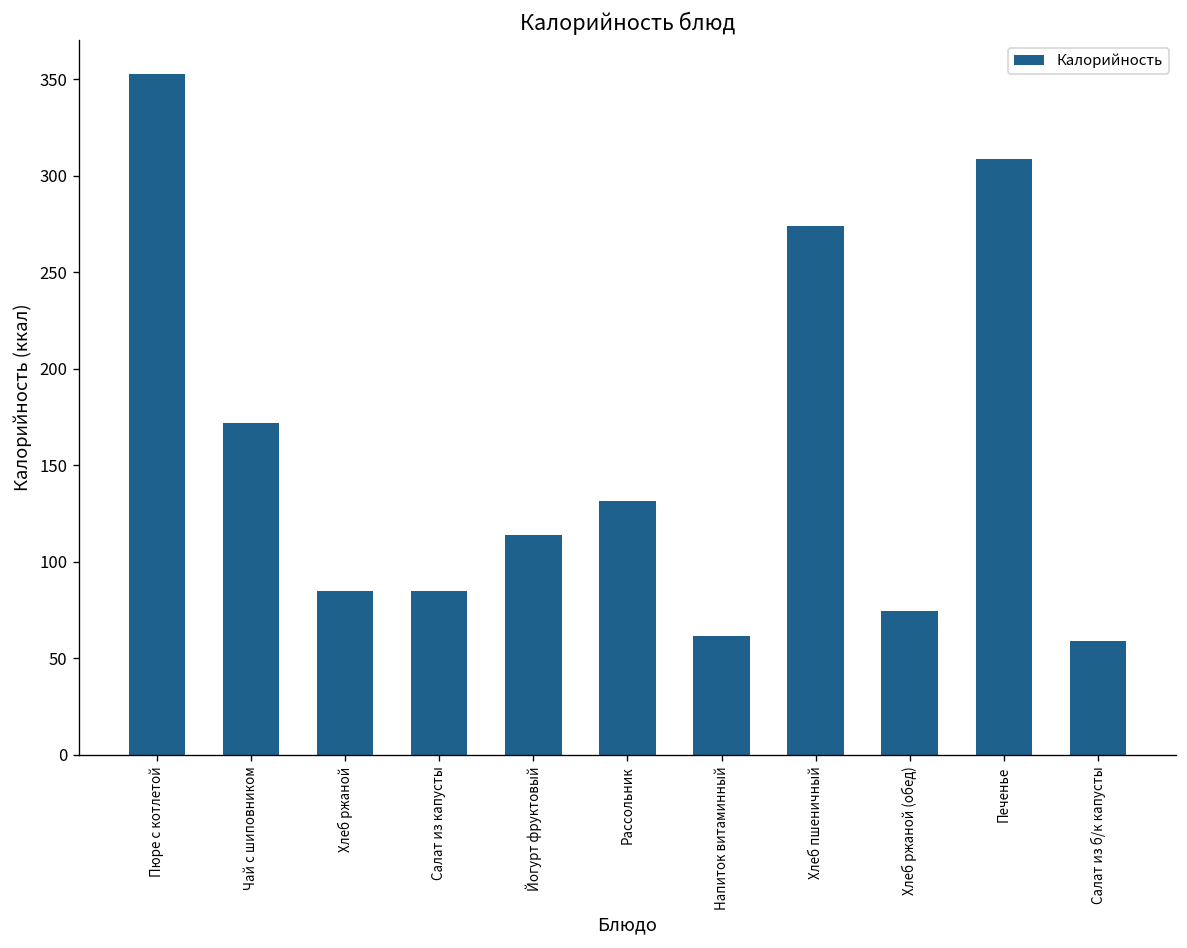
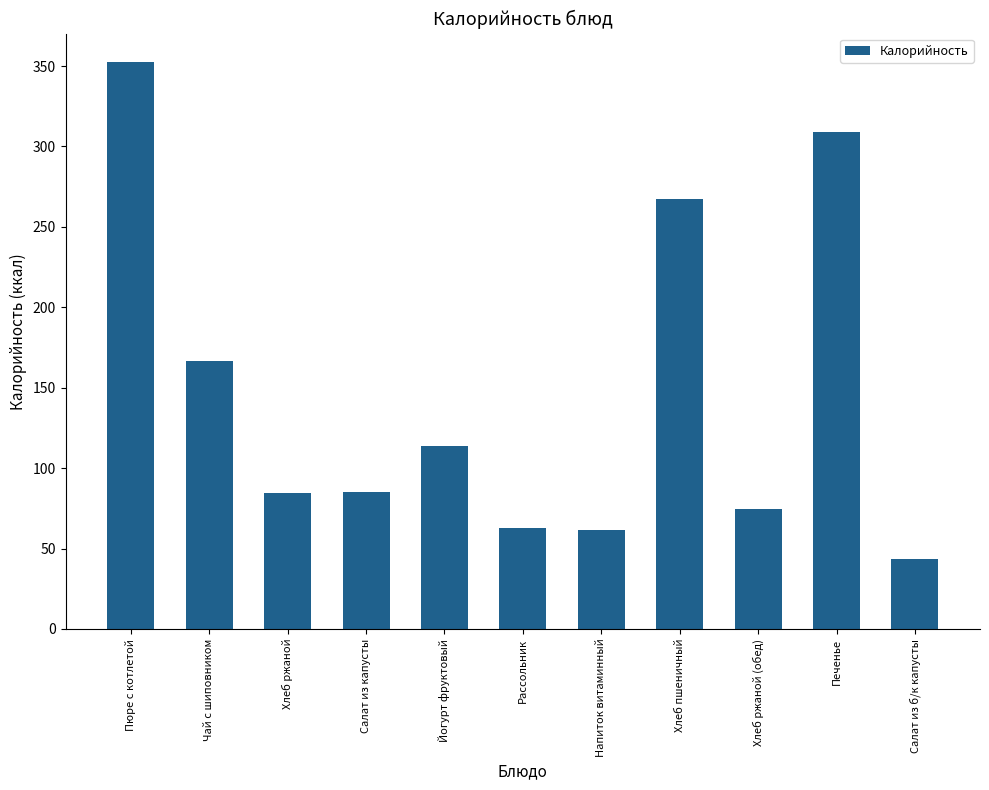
Чай с шиповником: 172 -> 167
Рассольник: 131 -> 63
Хлеб пшеничный: 274 -> 268
Салат из б/к капусты: 59 -> 43
